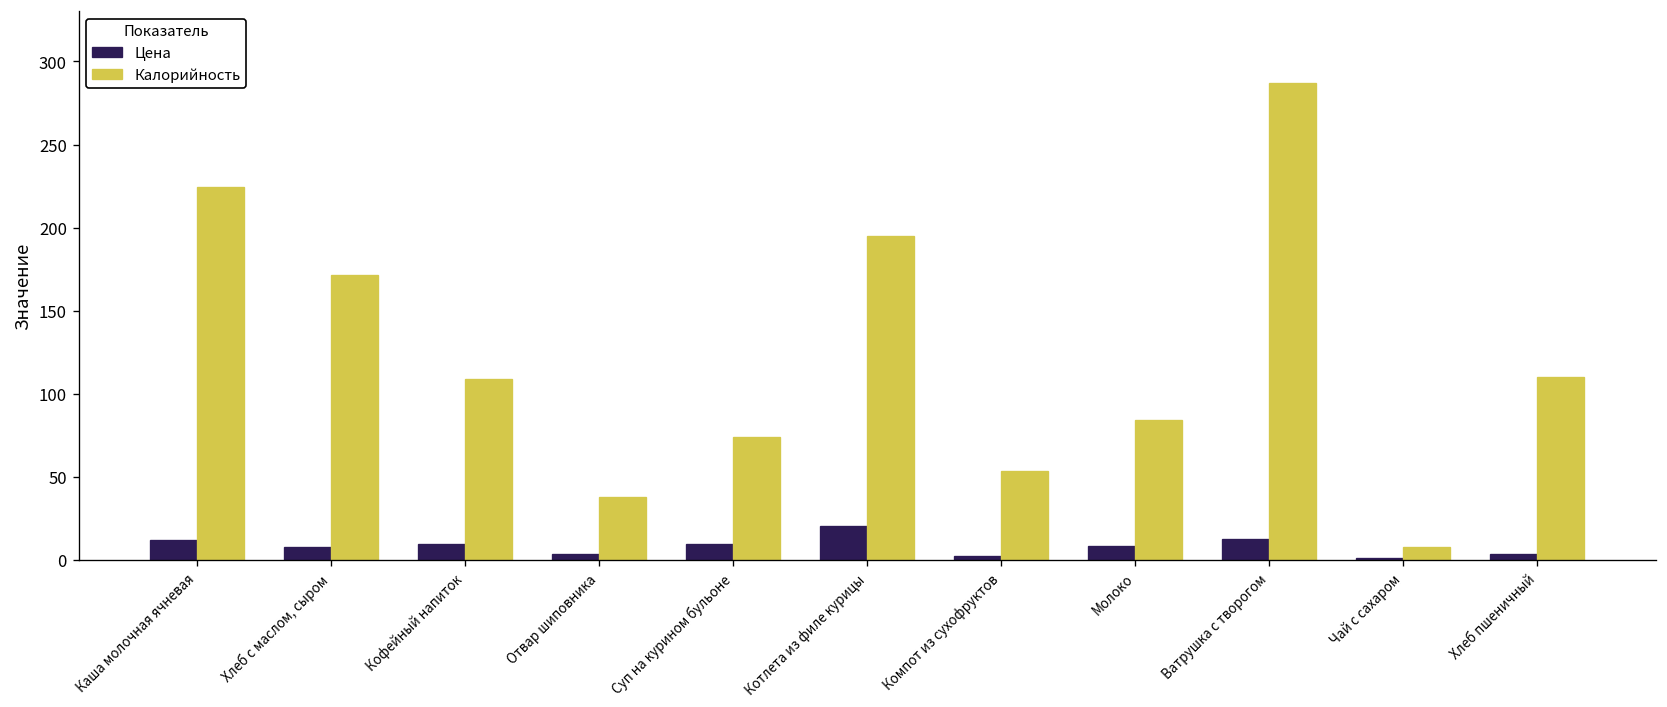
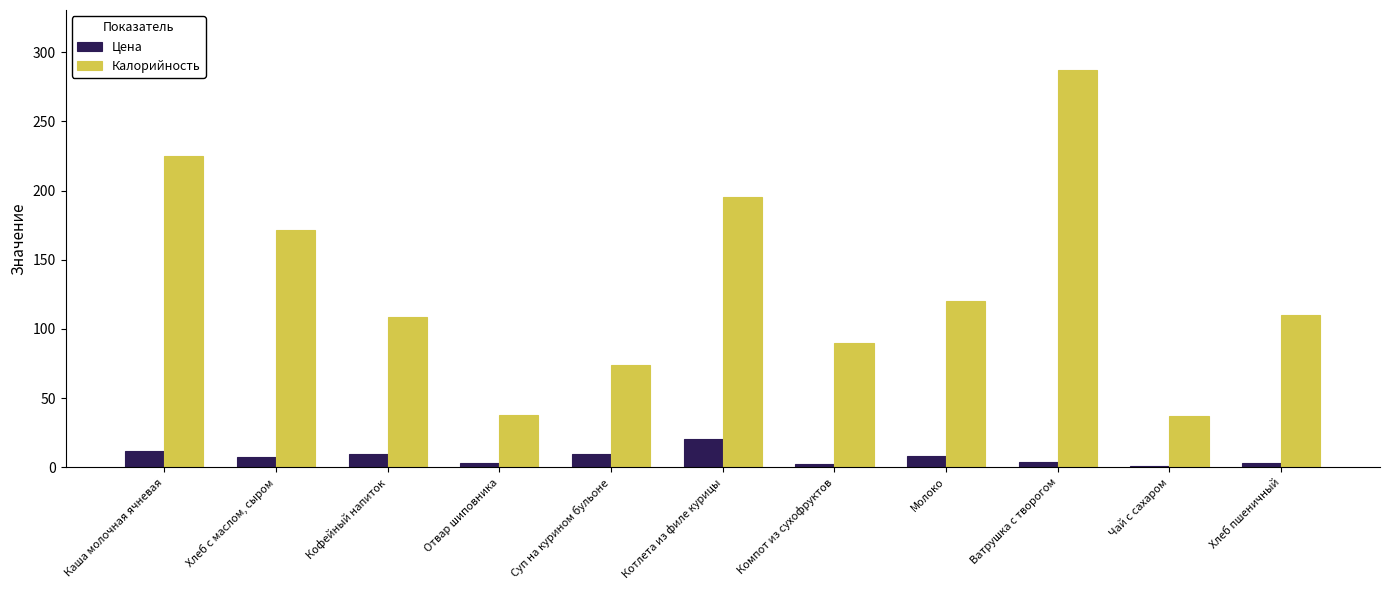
Калорийность, Компот из сухофруктов: 54 -> 90
Калорийность, Молоко: 84 -> 120
Цена, Ватрушка с творогом: 13 -> 4
Калорийность, Чай с сахаром: 8 -> 37
